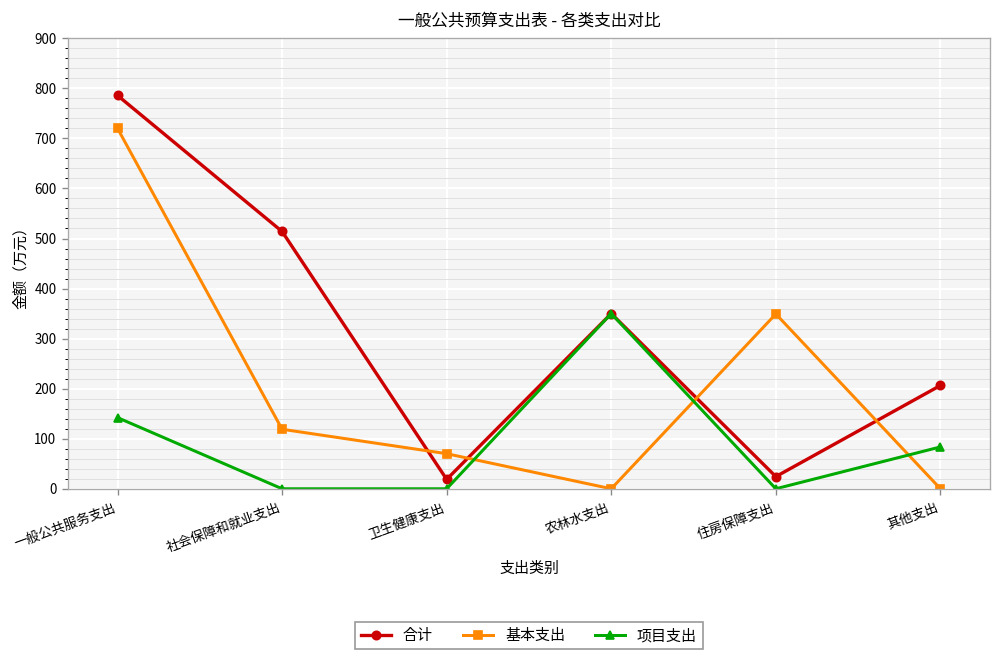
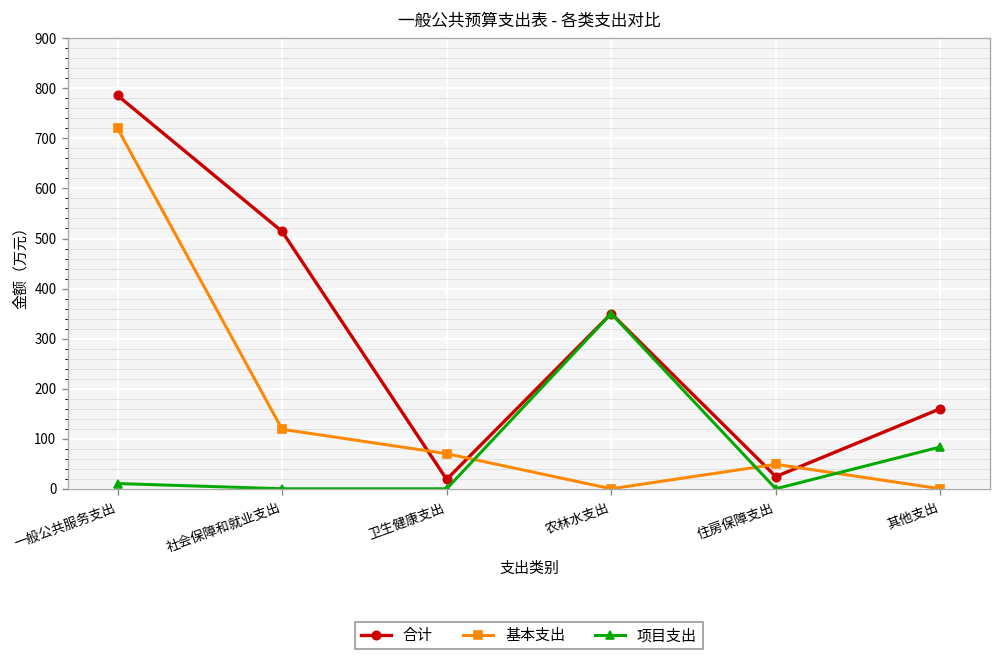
项目支出, 一般公共服务支出: 140 -> 10
基本支出, 住房保障支出: 350 -> 50
合计, 其他支出: 210 -> 160
